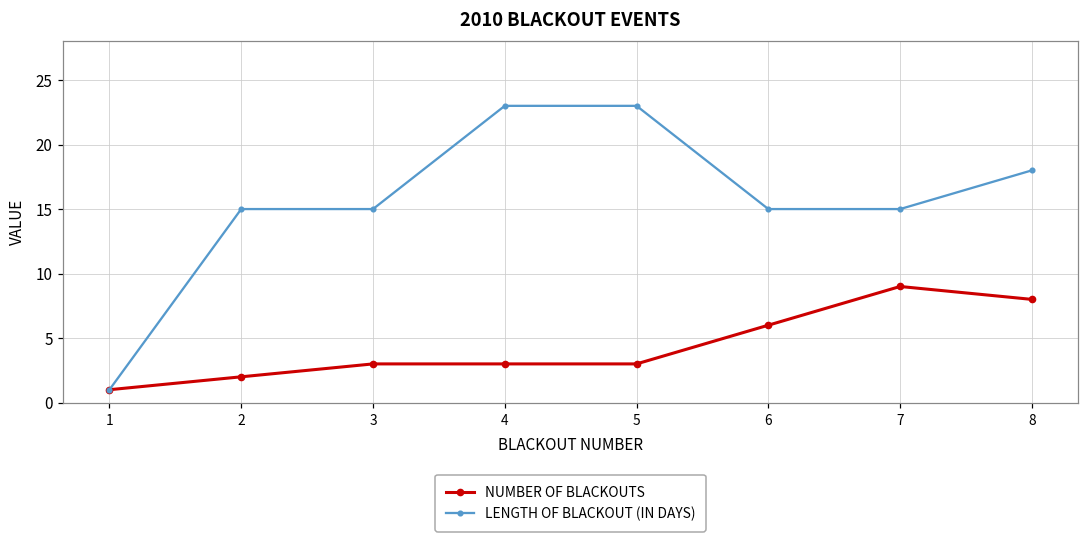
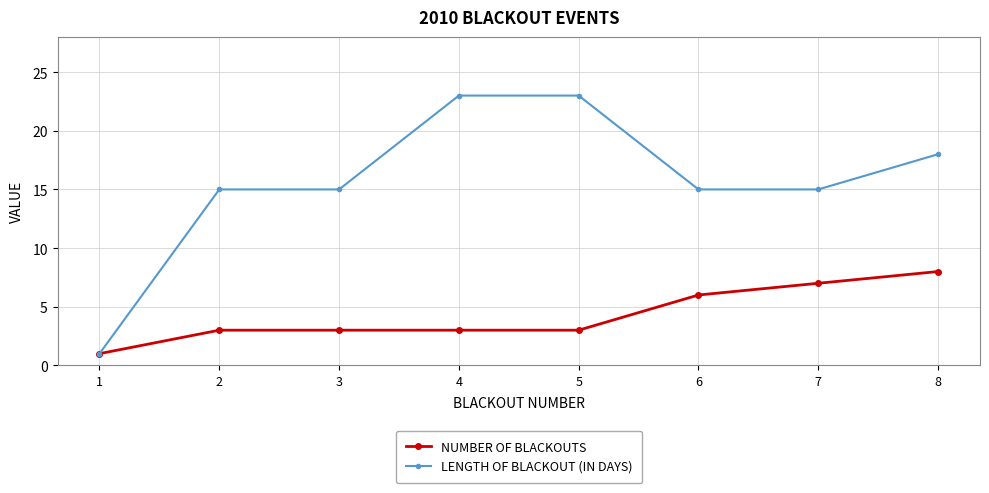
NUMBER OF BLACKOUTS, 2: 2 -> 3
NUMBER OF BLACKOUTS, 7: 9 -> 7
